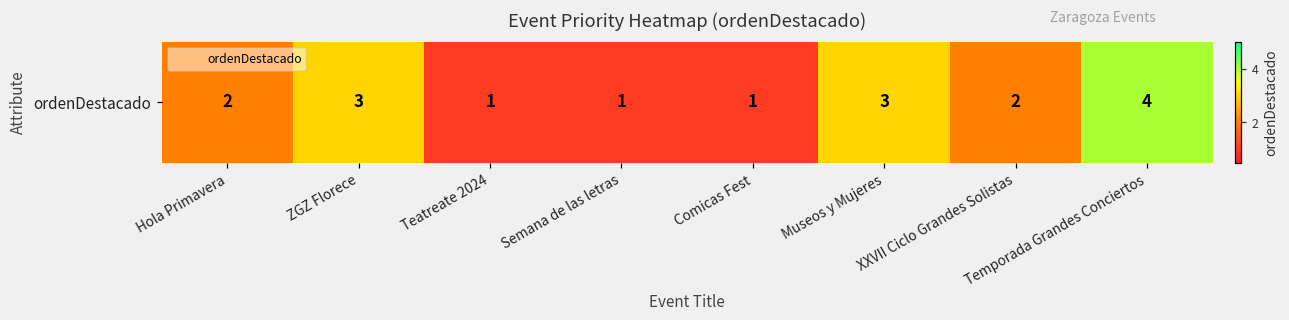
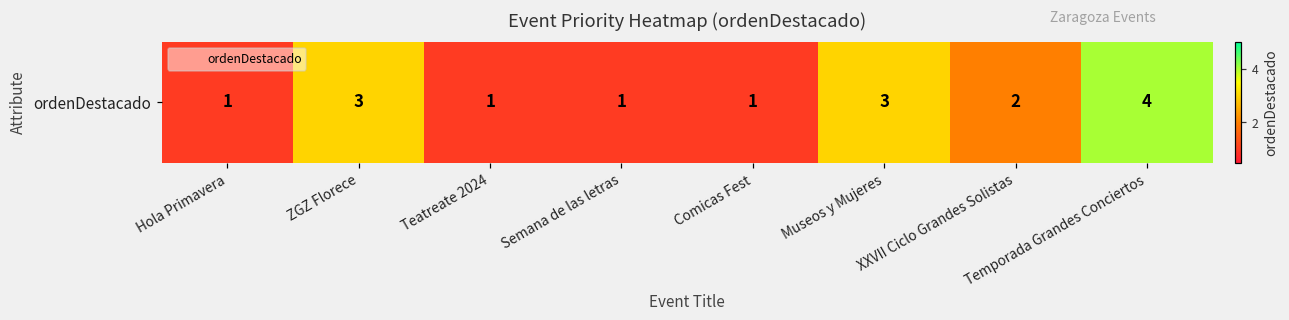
ordenDestacado, Hola Primavera: 2 -> 1
